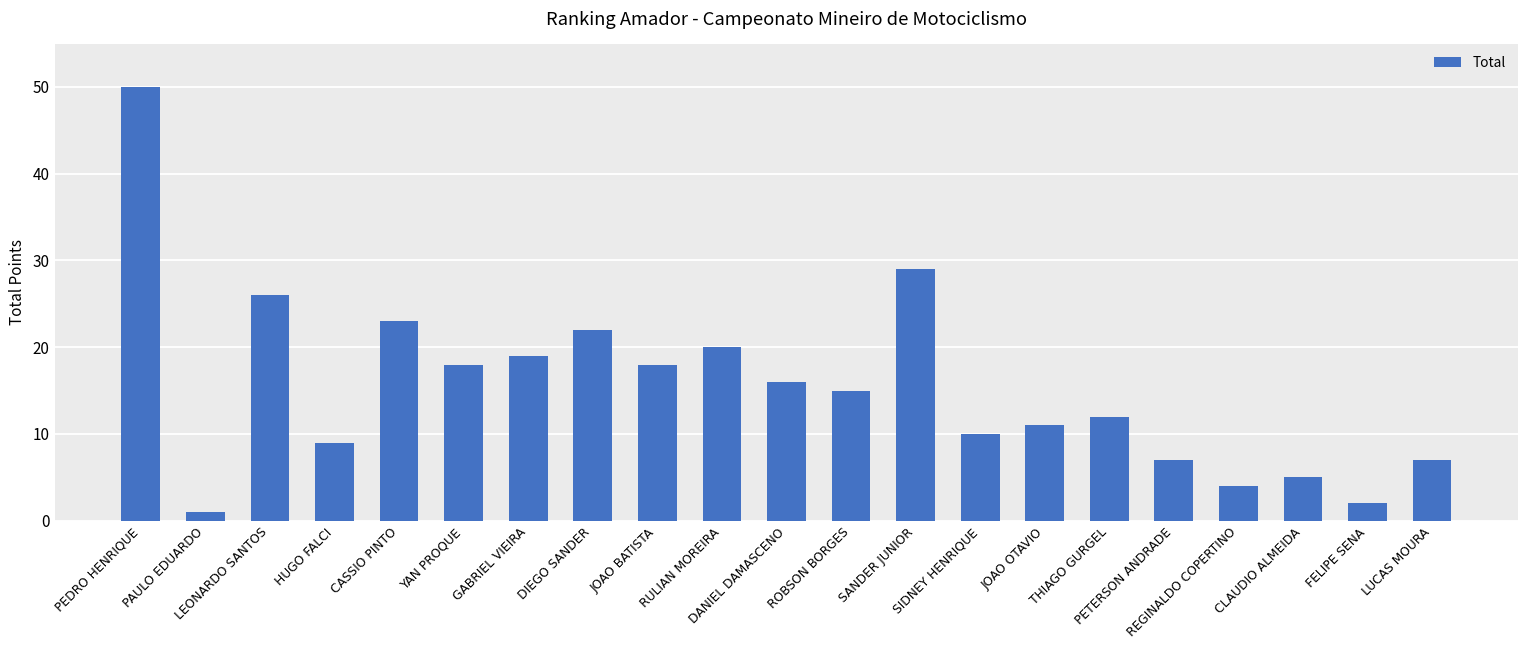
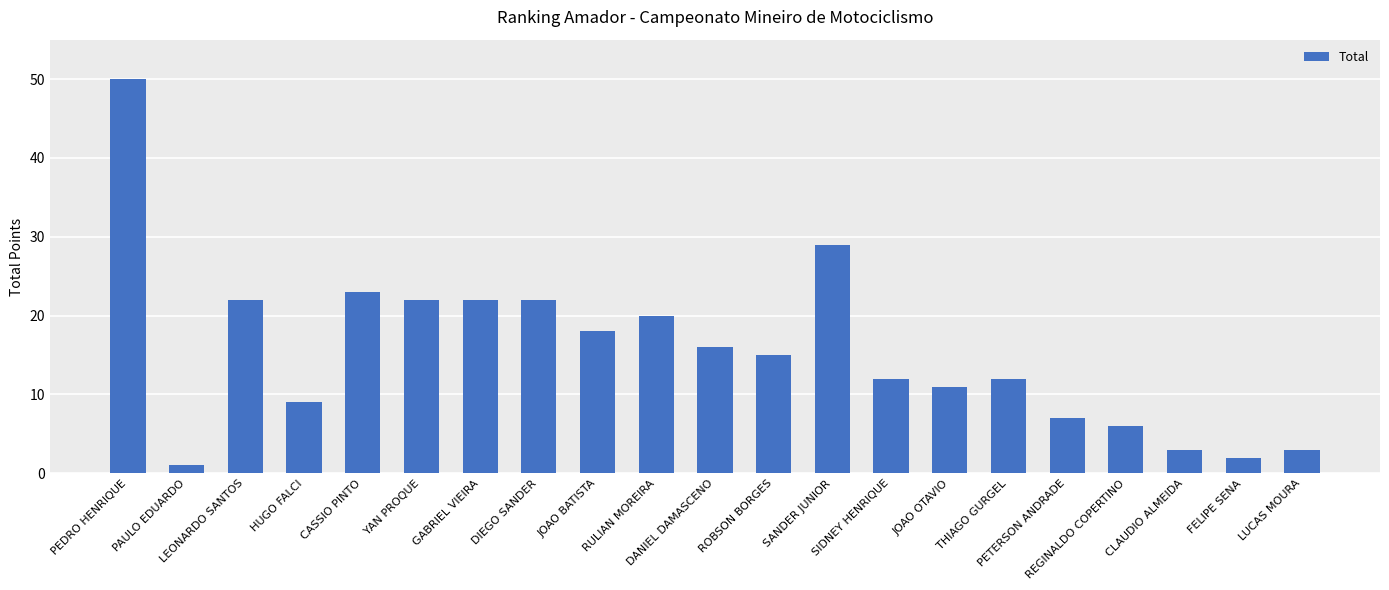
LEONARDO SANTOS: 26 -> 22
YAN PROQUE: 18 -> 22
GABRIEL VIEIRA: 19 -> 22
SIDNEY HENRIQUE: 10 -> 12
REGINALDO COPERTINO: 4 -> 6
CLAUDIO ALMEIDA: 5 -> 3
LUCAS MOURA: 7 -> 3
